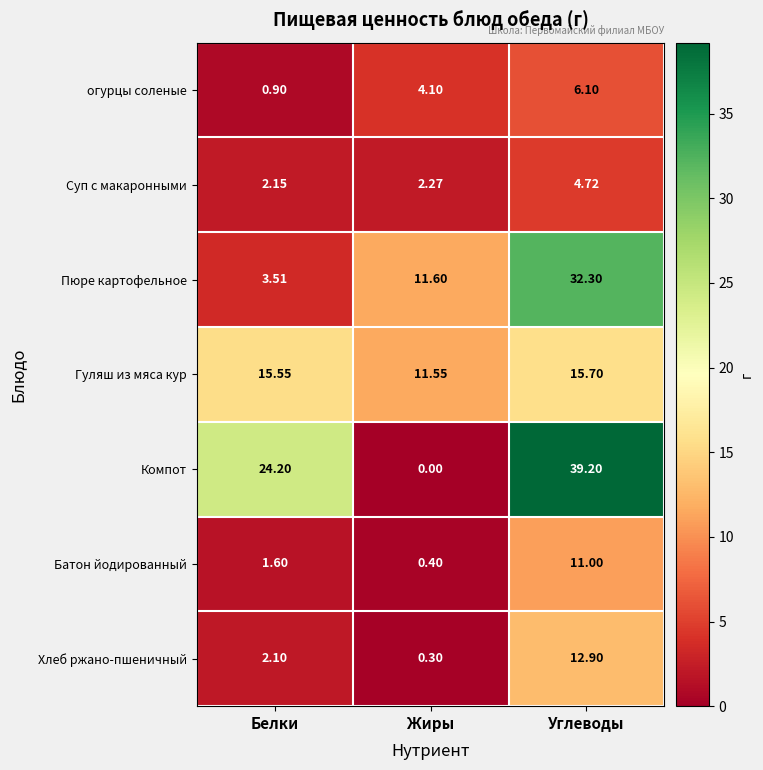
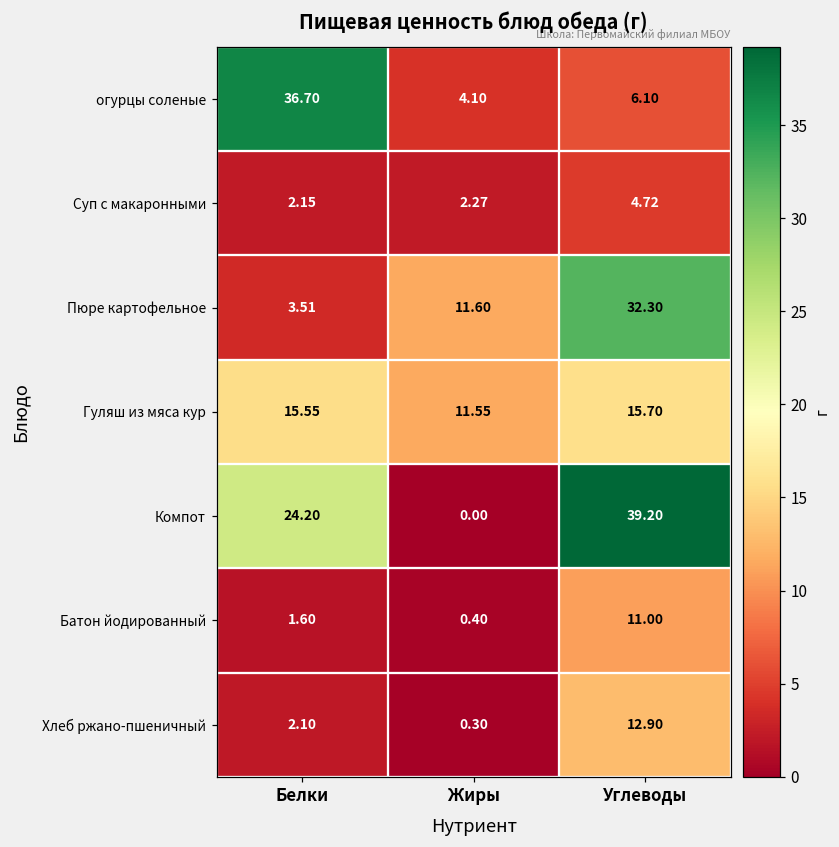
огурцы соленые, Белки: 0.90 -> 36.70
